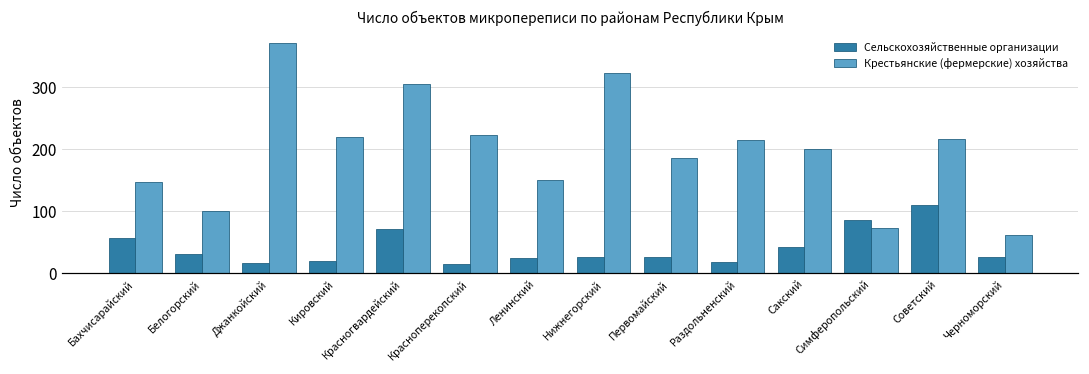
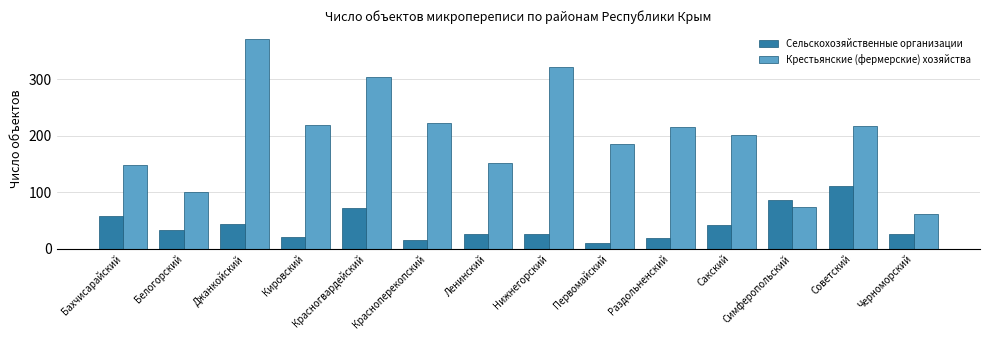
Сельскохозяйственные организации, Джанкойский: 20 -> 40
Сельскохозяйственные организации, Первомайский: 30 -> 10
